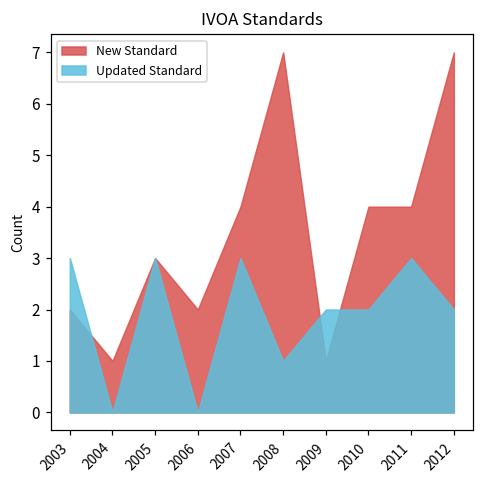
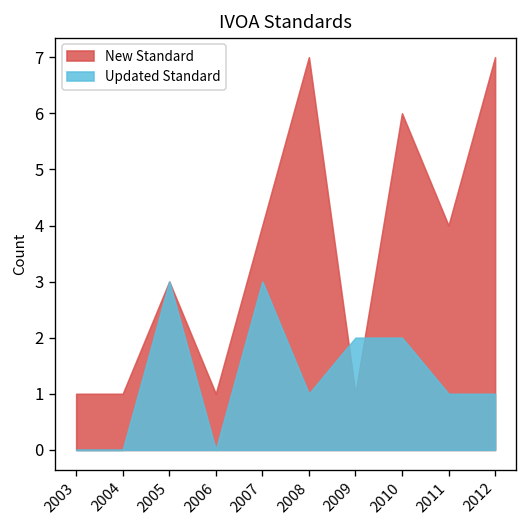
New Standard, 2003: 2 -> 1
Updated Standard, 2003: 3 -> 0
New Standard, 2006: 2 -> 1
New Standard, 2010: 4 -> 6
Updated Standard, 2011: 3 -> 1
Updated Standard, 2012: 2 -> 1
